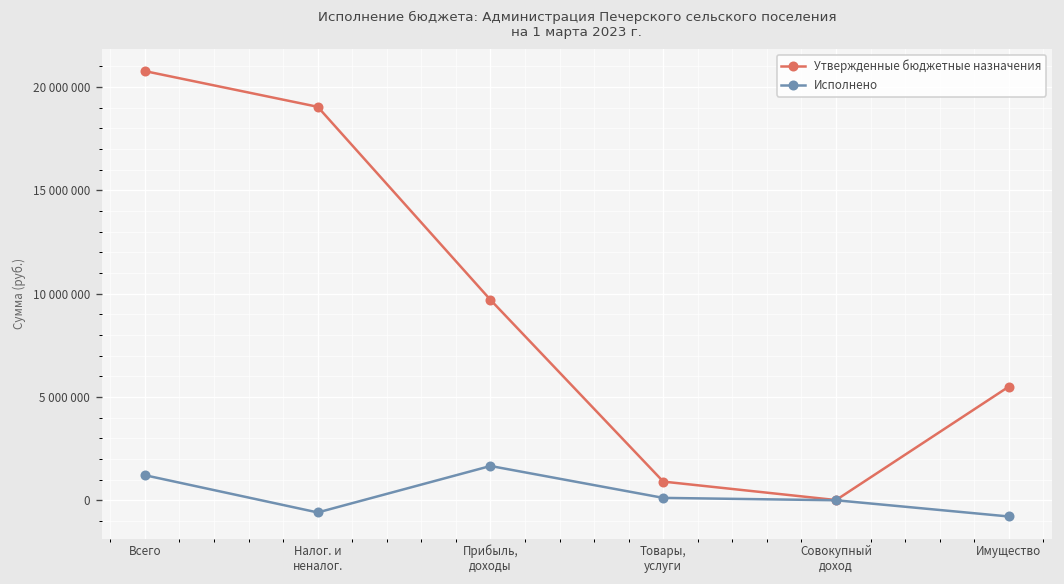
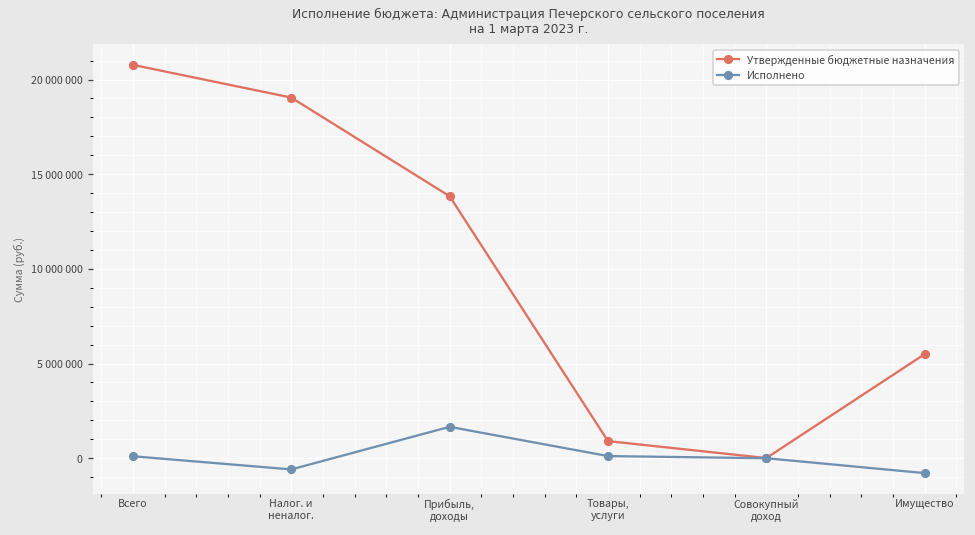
Исполнено, Всего: 1200000 -> 100000
Утвержденные бюджетные назначения, Прибыль, доходы: 9700000 -> 13800000
